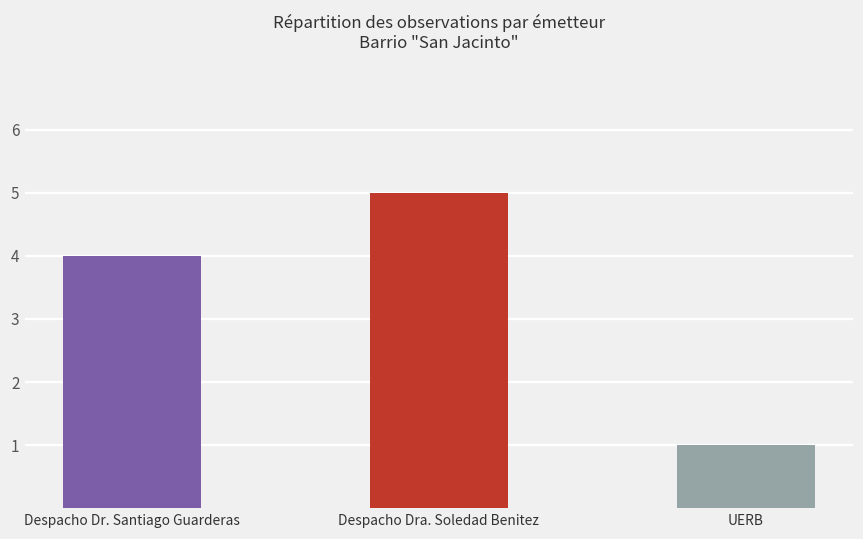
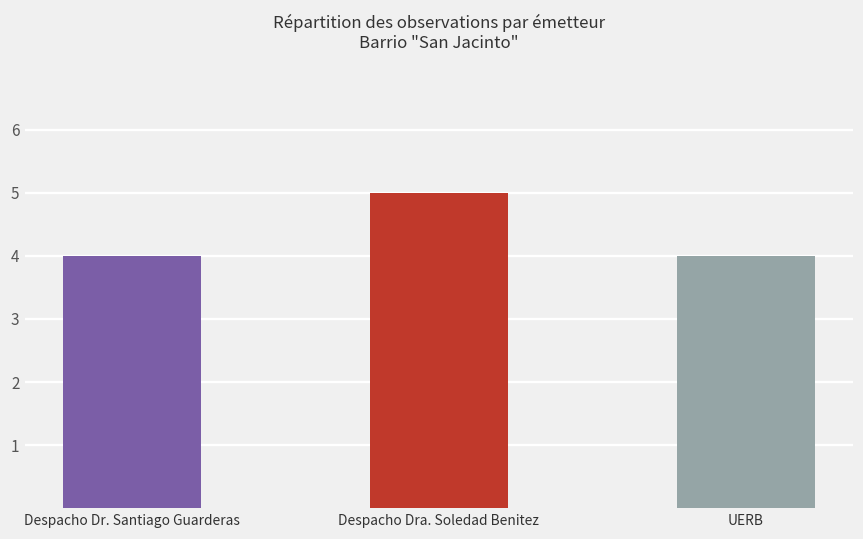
UERB: 1 -> 4
